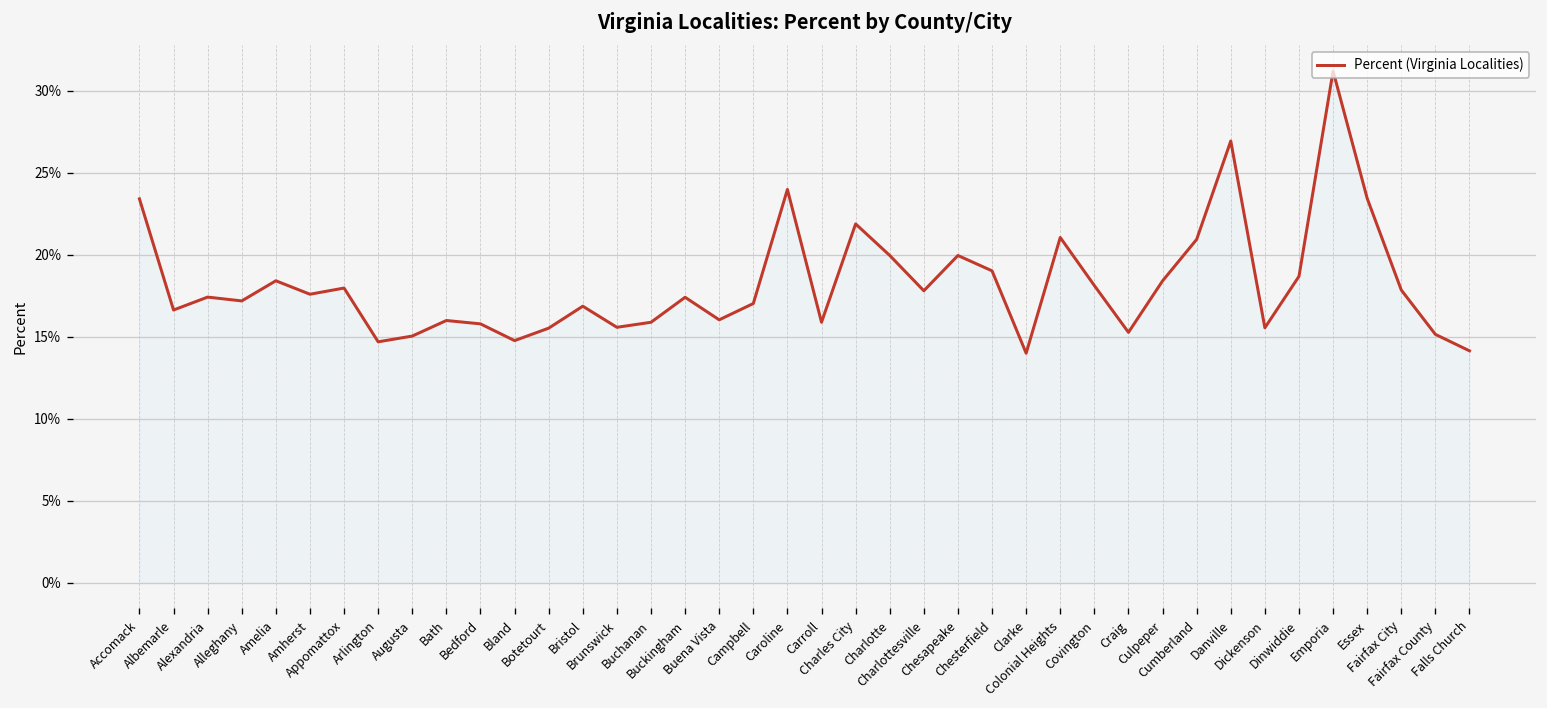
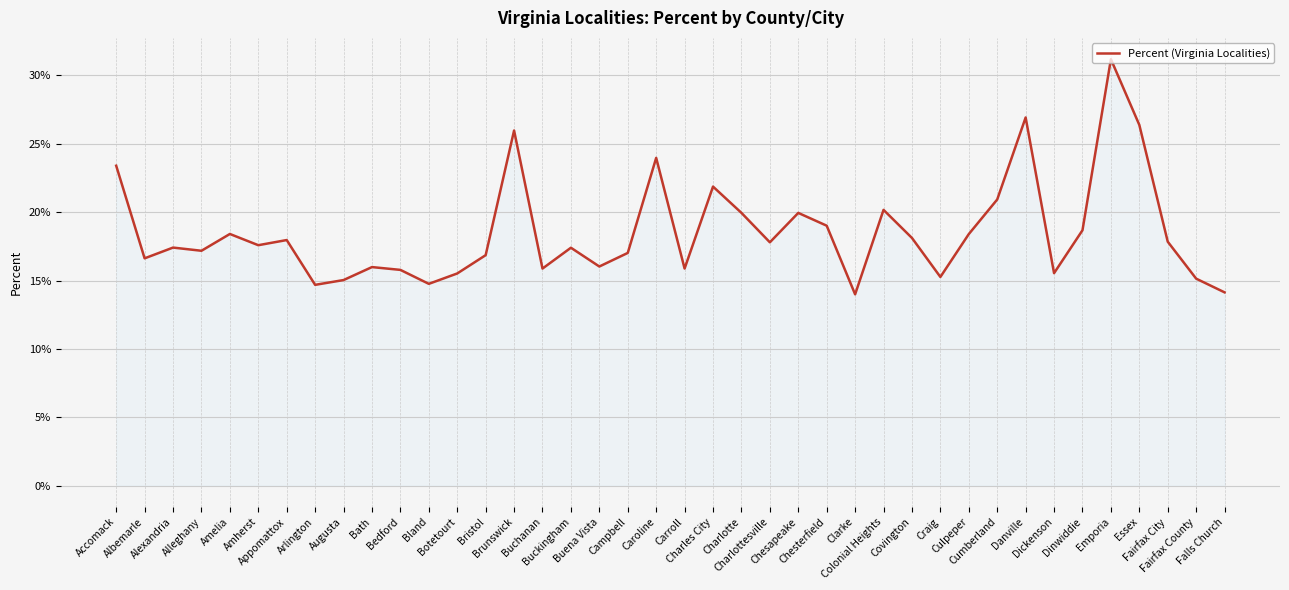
Brunswick: 15.6% -> 26.0%
Colonial Heights: 21.0% -> 20.2%
Essex: 23.4% -> 26.4%
